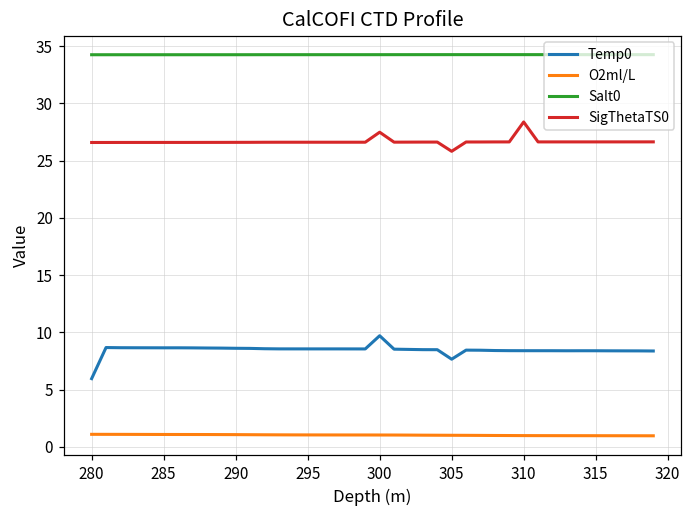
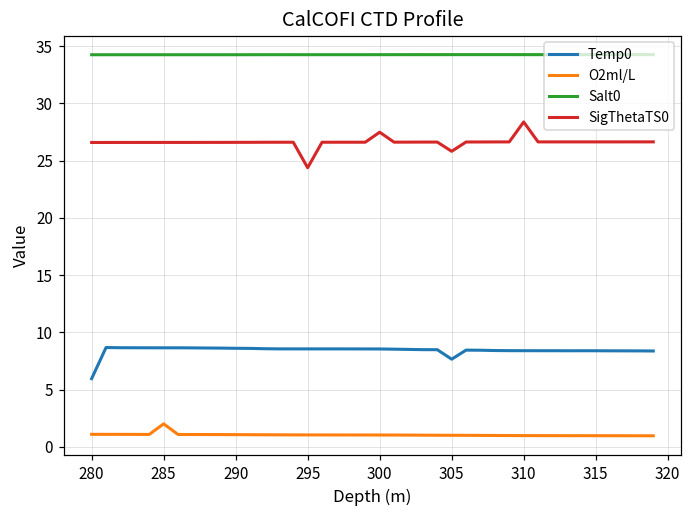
O2ml/L, 285: 1.1 -> 2.0
SigThetaTS0, 295: 26.6 -> 24.4
Temp0, 300: 9.7 -> 8.5
